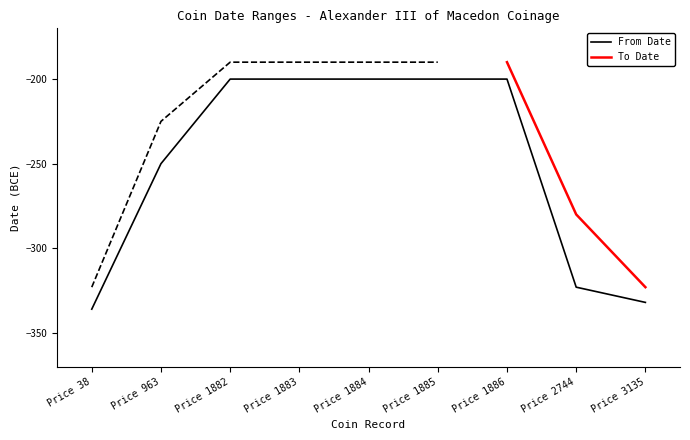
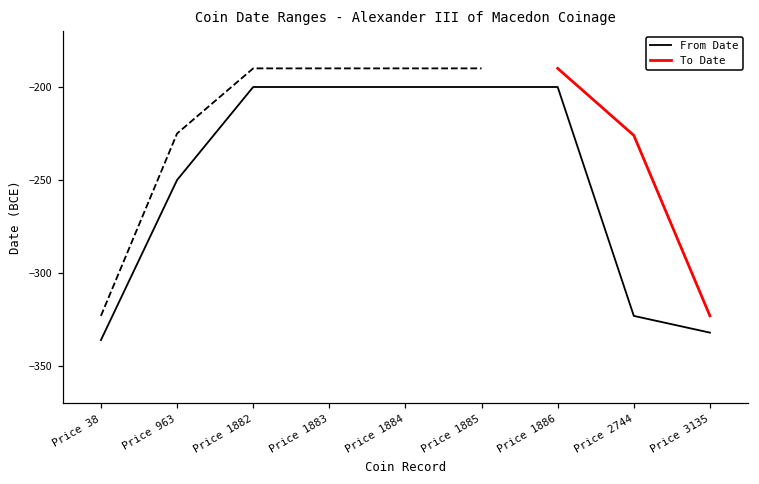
To Date, Price 2744: -280 -> -226
